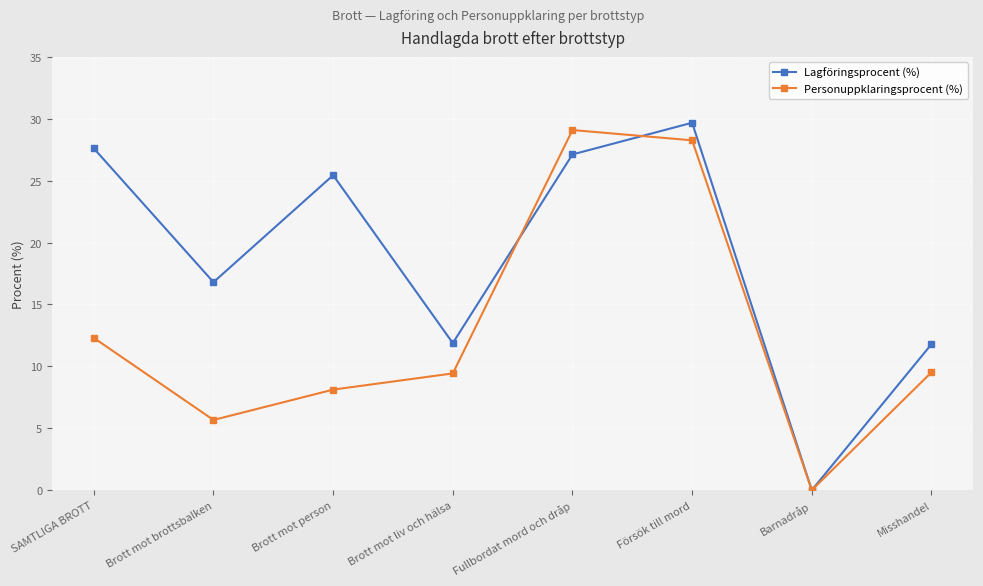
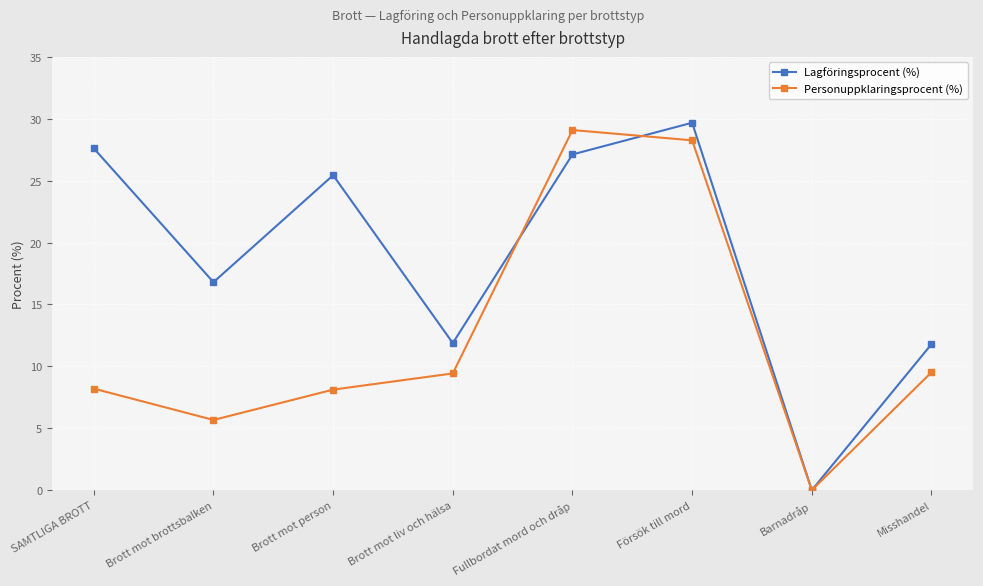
Personuppklaringsprocent (%), SAMTLIGA BROTT: 12.3 -> 8.2
